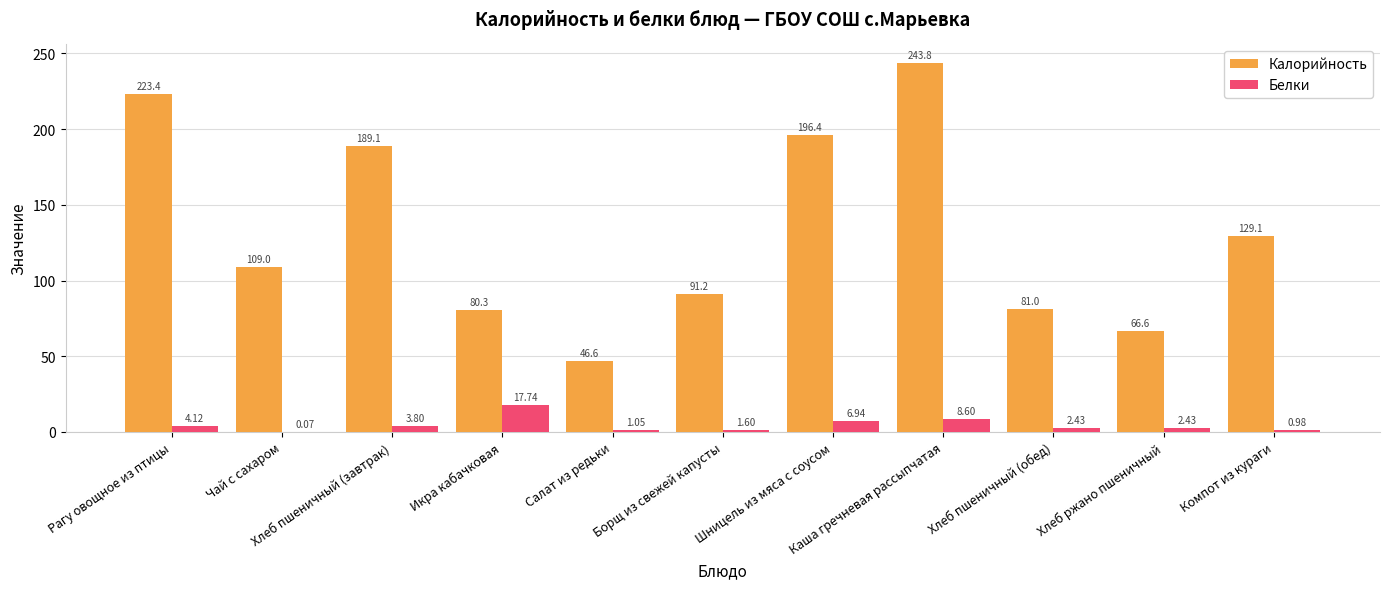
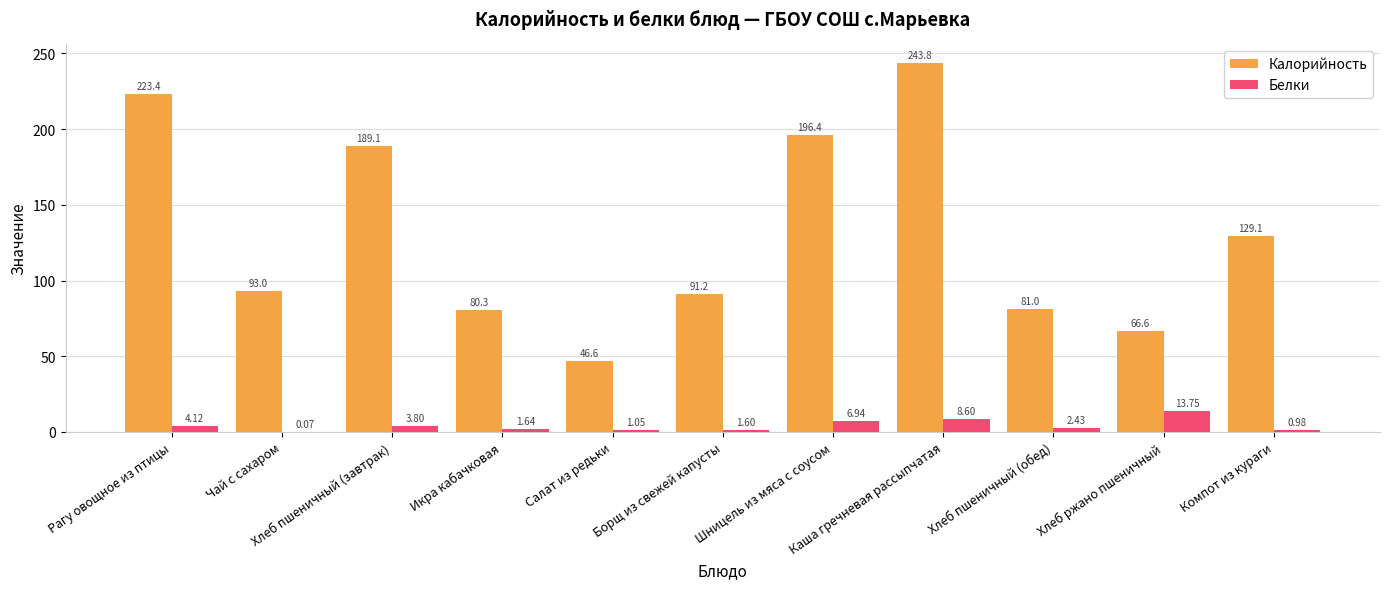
Калорийность, Чай с сахаром: 109.0 -> 93.0
Белки, Икра кабачковая: 17.74 -> 1.64
Белки, Хлеб ржано пшеничный: 2.43 -> 13.75
